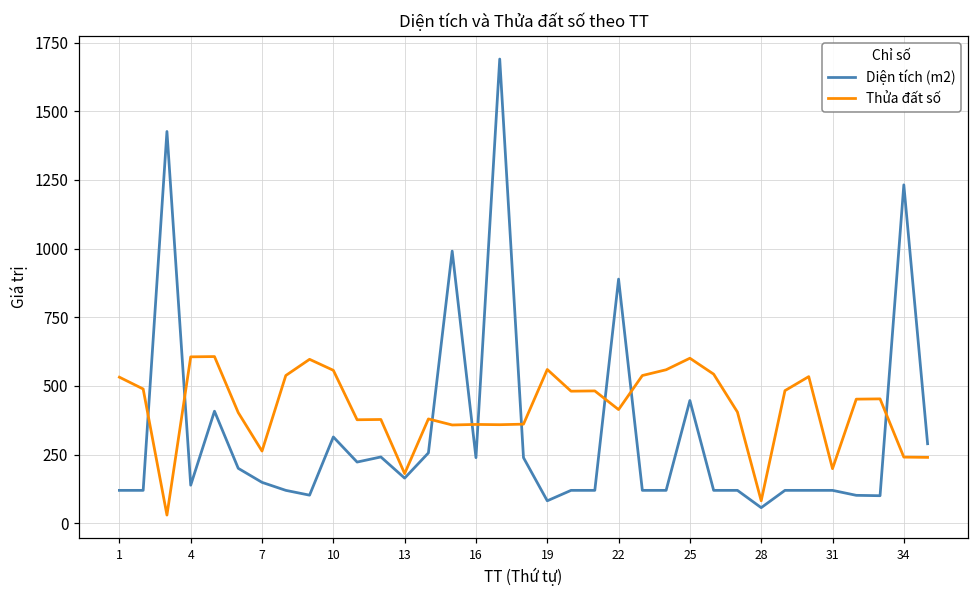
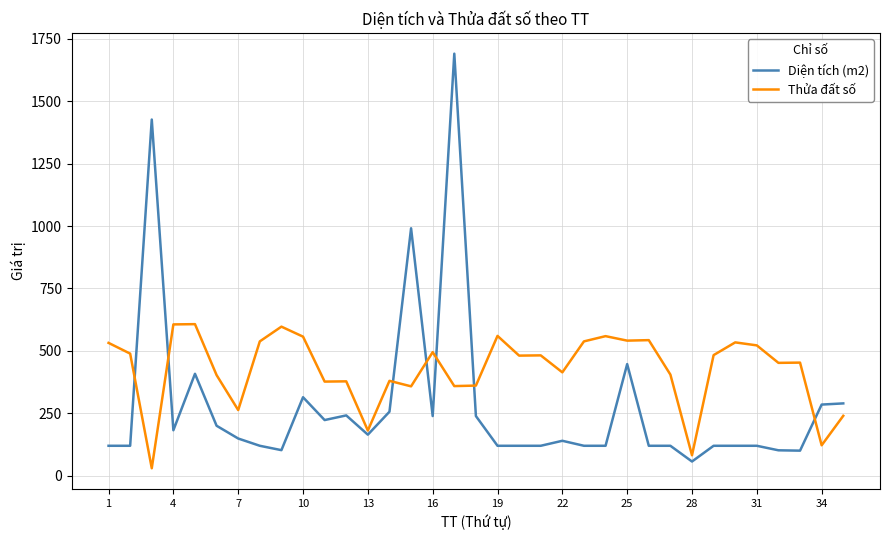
Diện tích (m2), 4: 140 -> 180
Thửa đất số, 16: 360 -> 500
Diện tích (m2), 19: 80 -> 120
Diện tích (m2), 22: 890 -> 140
Thửa đất số, 25: 600 -> 540
Thửa đất số, 31: 200 -> 520
Diện tích (m2), 34: 1230 -> 290
Thửa đất số, 34: 240 -> 120
